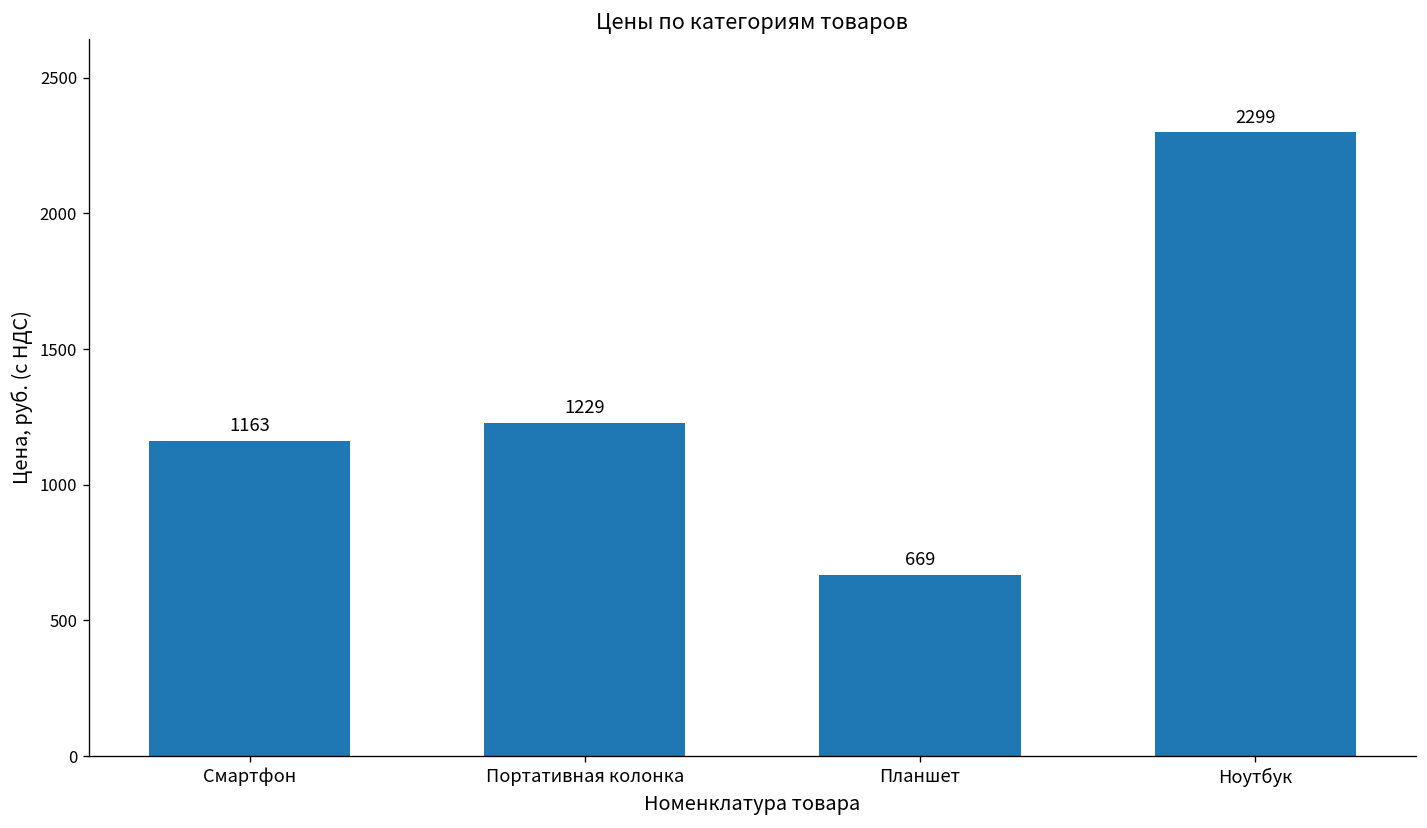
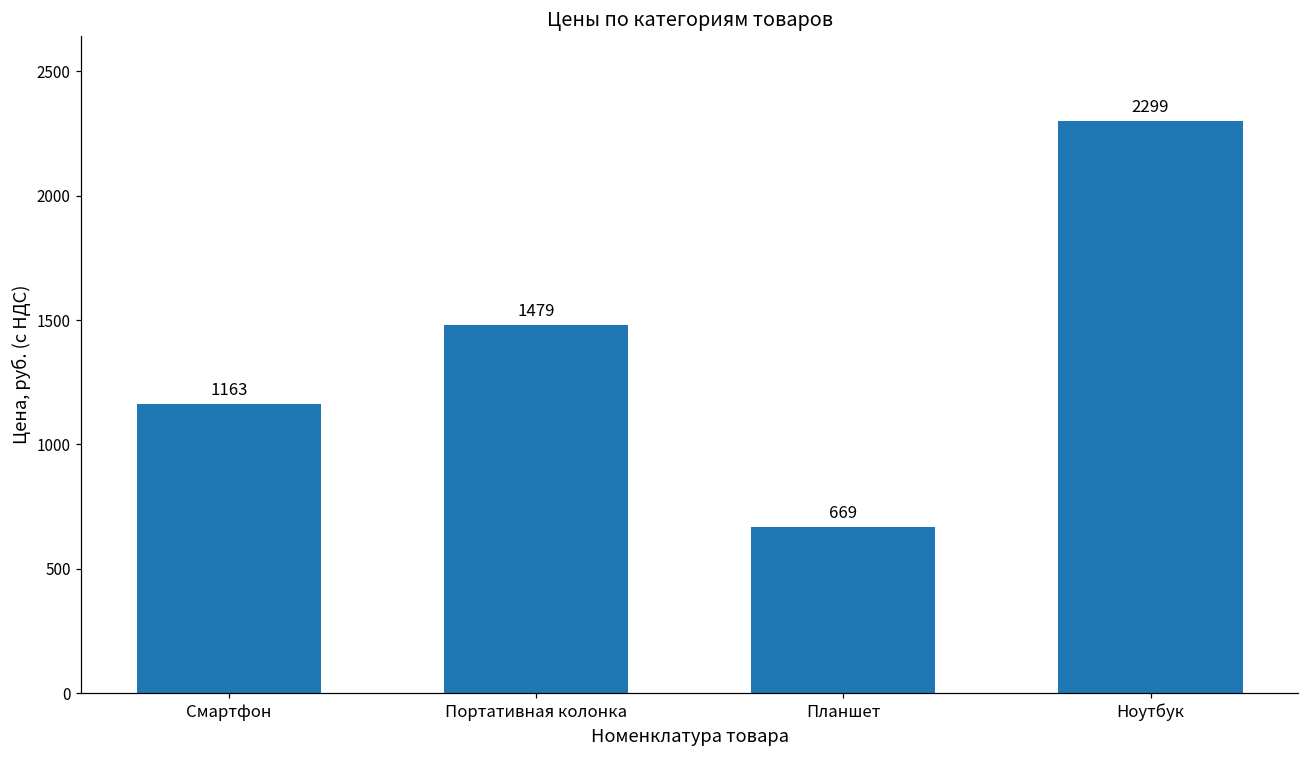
Портативная колонка: 1229 -> 1479
